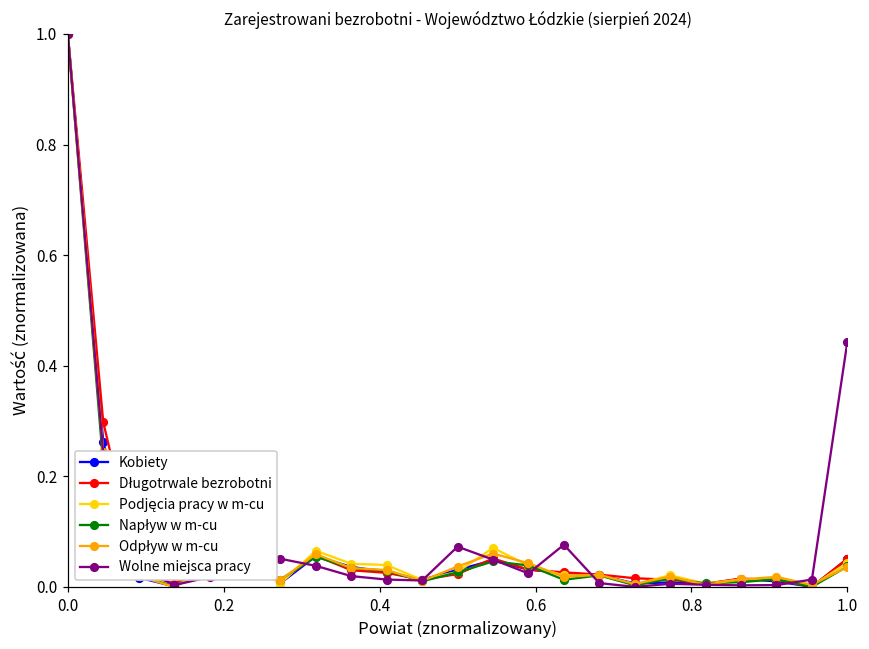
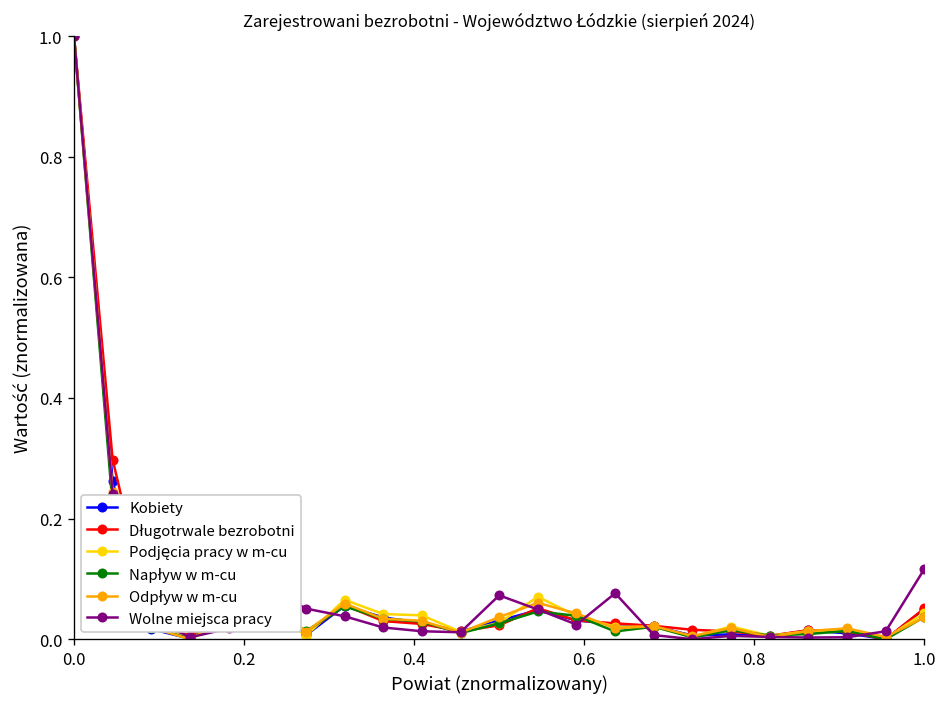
Wolne miejsca pracy, 1.0: 0.44 -> 0.12
